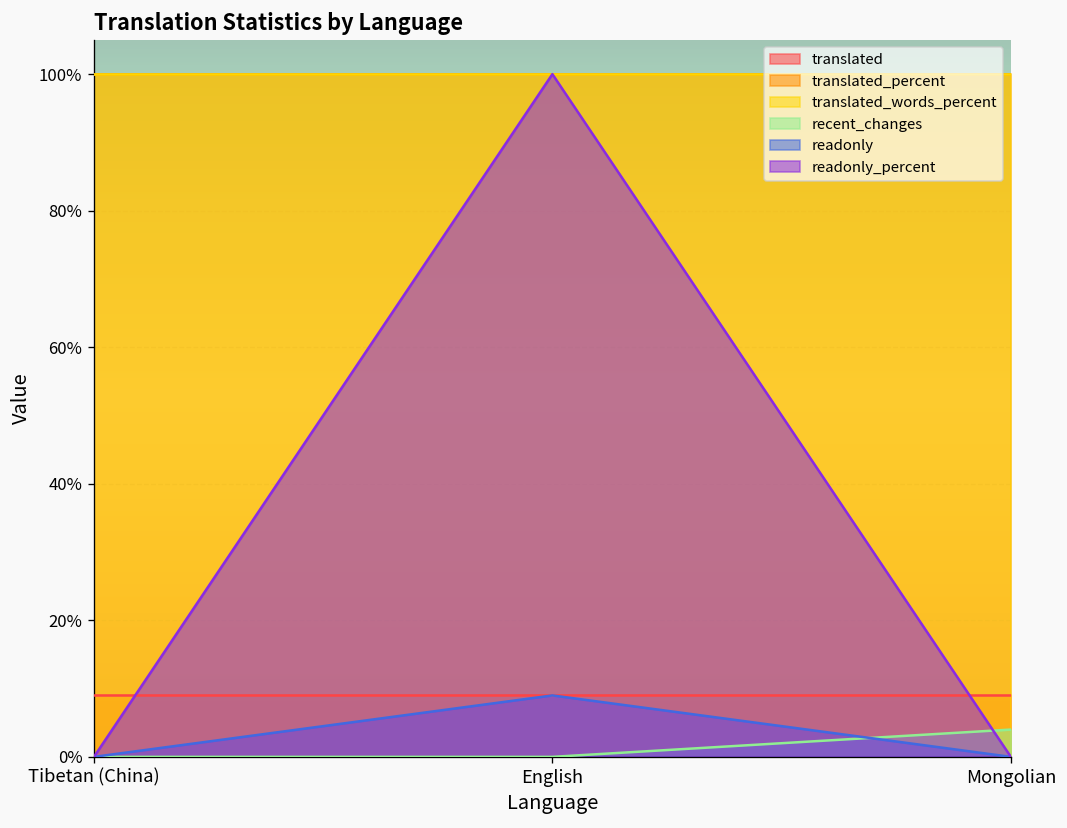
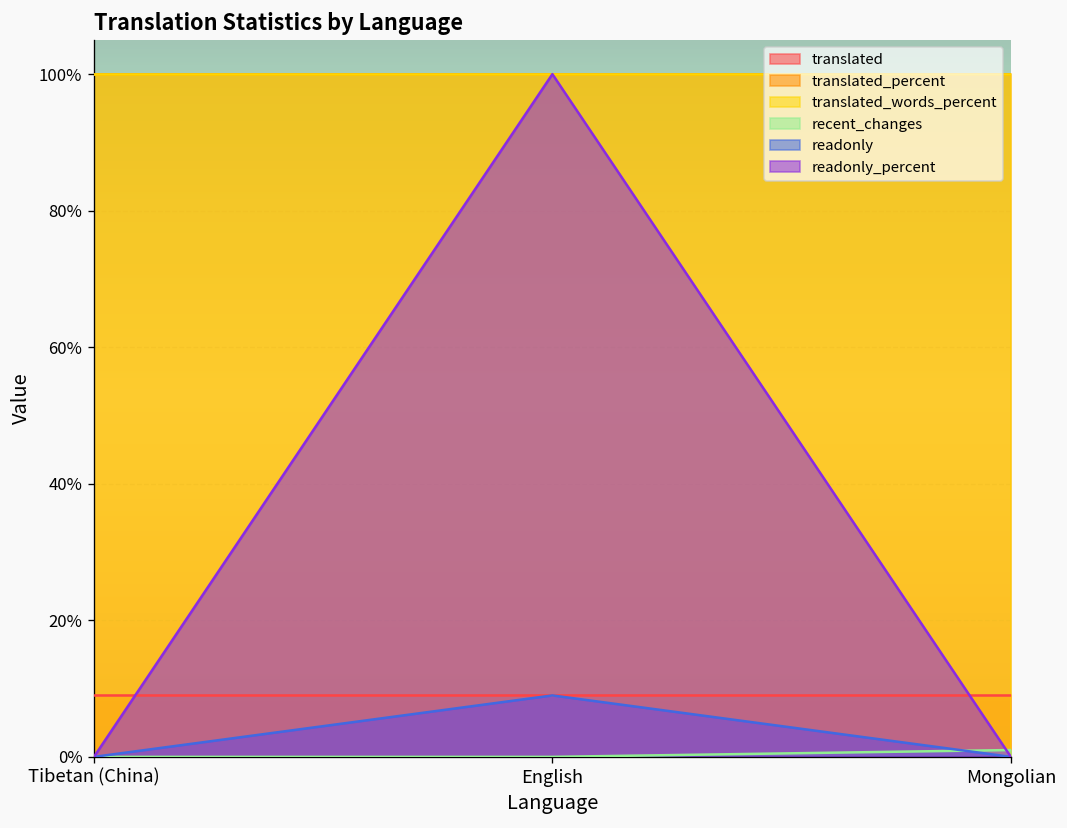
recent_changes, Mongolian: 4% -> 1%
